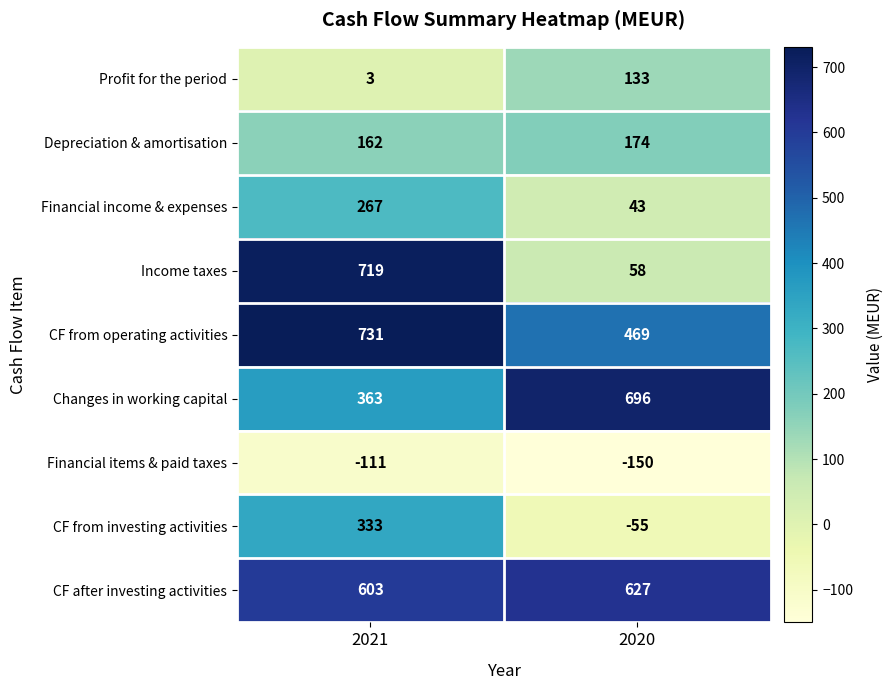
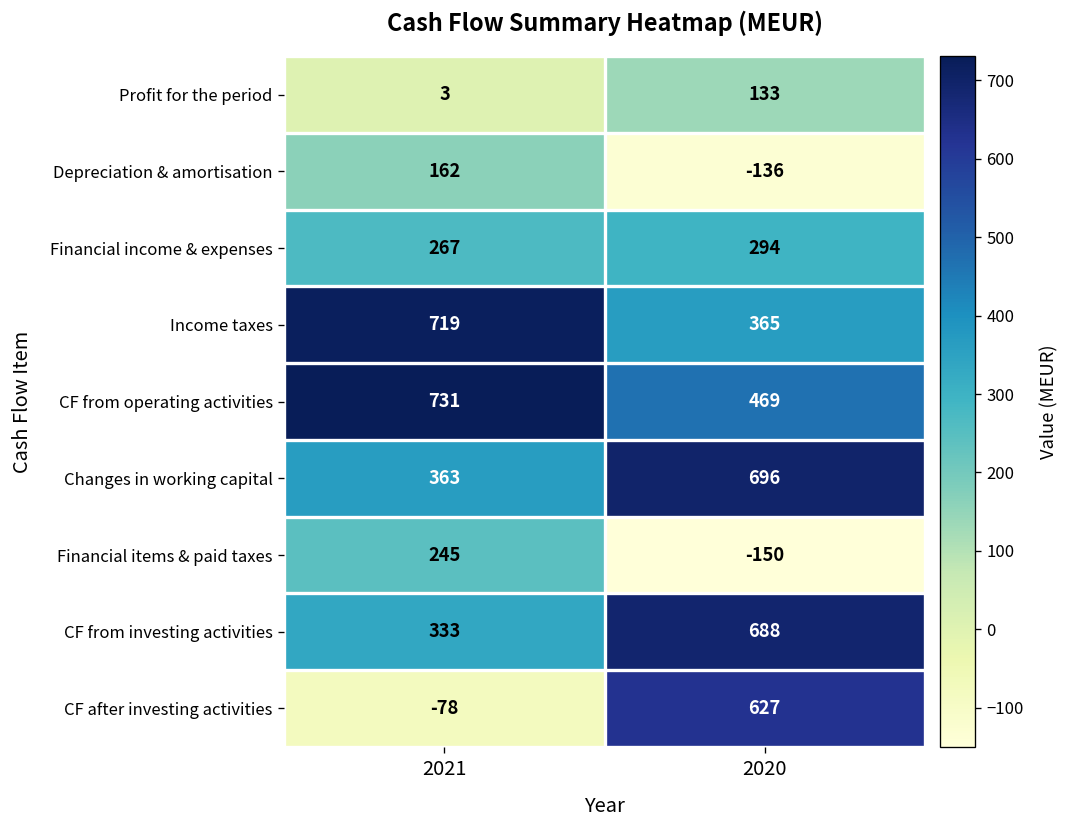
Depreciation & amortisation, 2020: 174 -> -136
Financial income & expenses, 2020: 43 -> 294
Income taxes, 2020: 58 -> 365
Financial items & paid taxes, 2021: -111 -> 245
CF from investing activities, 2020: -55 -> 688
CF after investing activities, 2021: 603 -> -78
